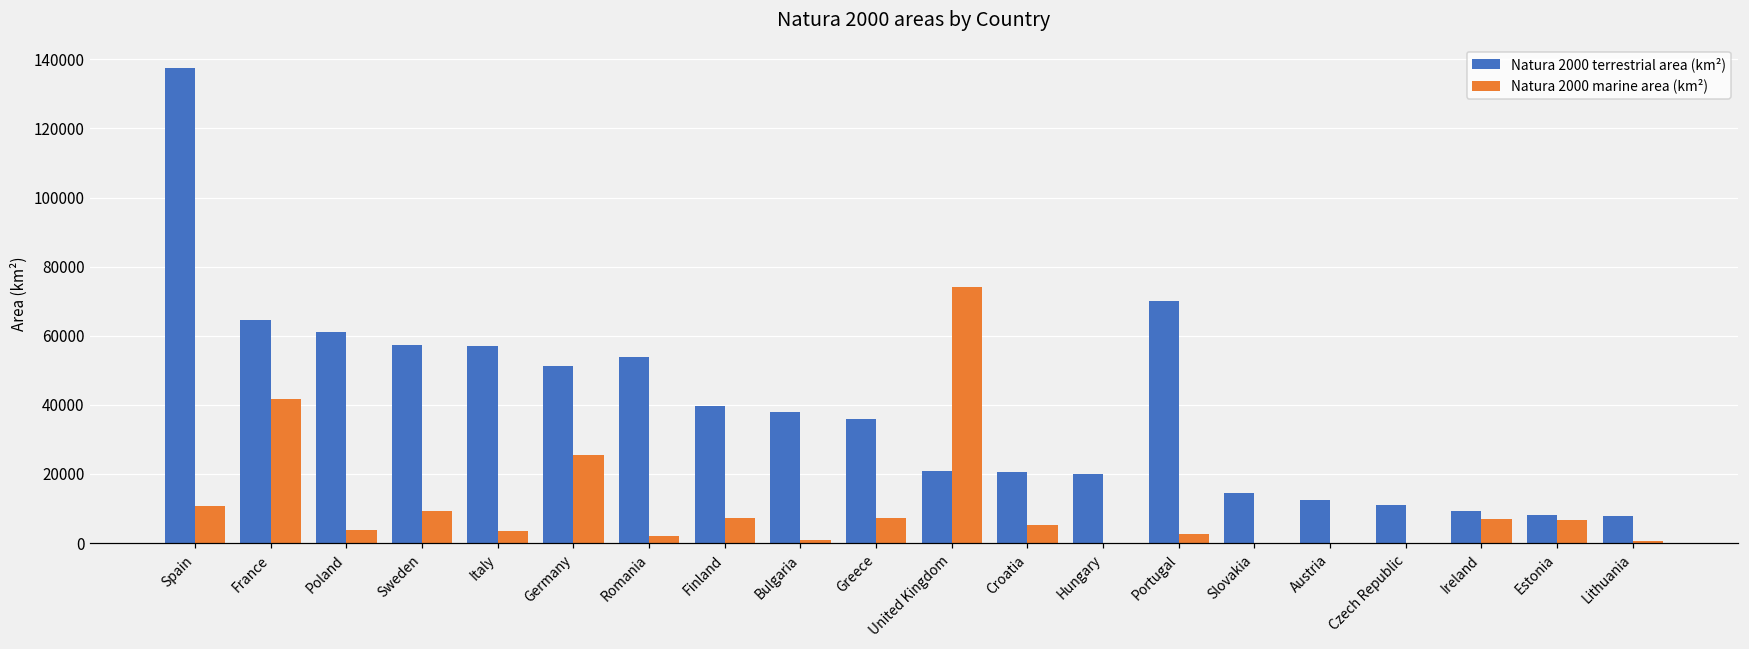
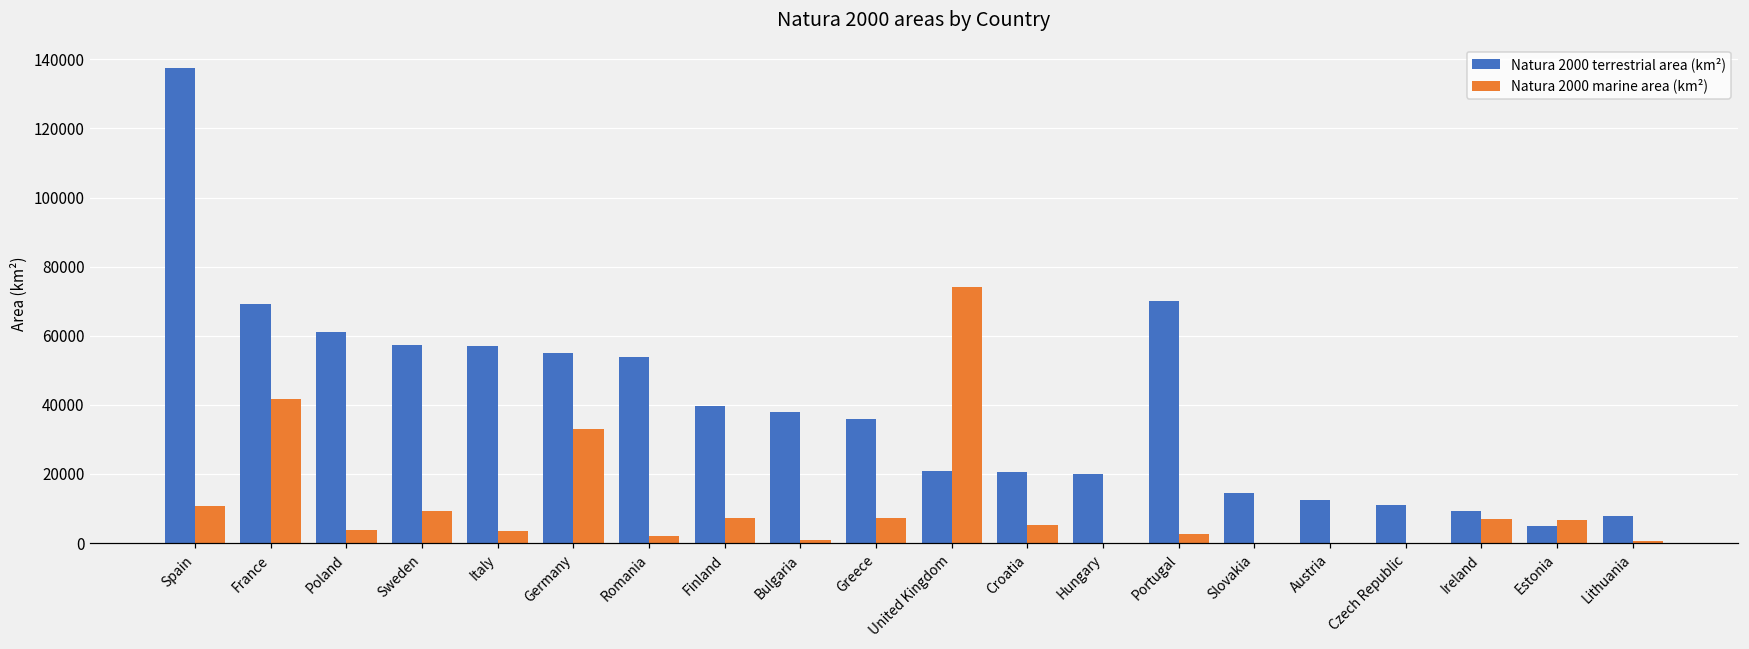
Natura 2000 terrestrial area (km²), France: 64000 -> 69000
Natura 2000 terrestrial area (km²), Germany: 51000 -> 55000
Natura 2000 marine area (km²), Germany: 26000 -> 33000
Natura 2000 terrestrial area (km²), Estonia: 8000 -> 5000
